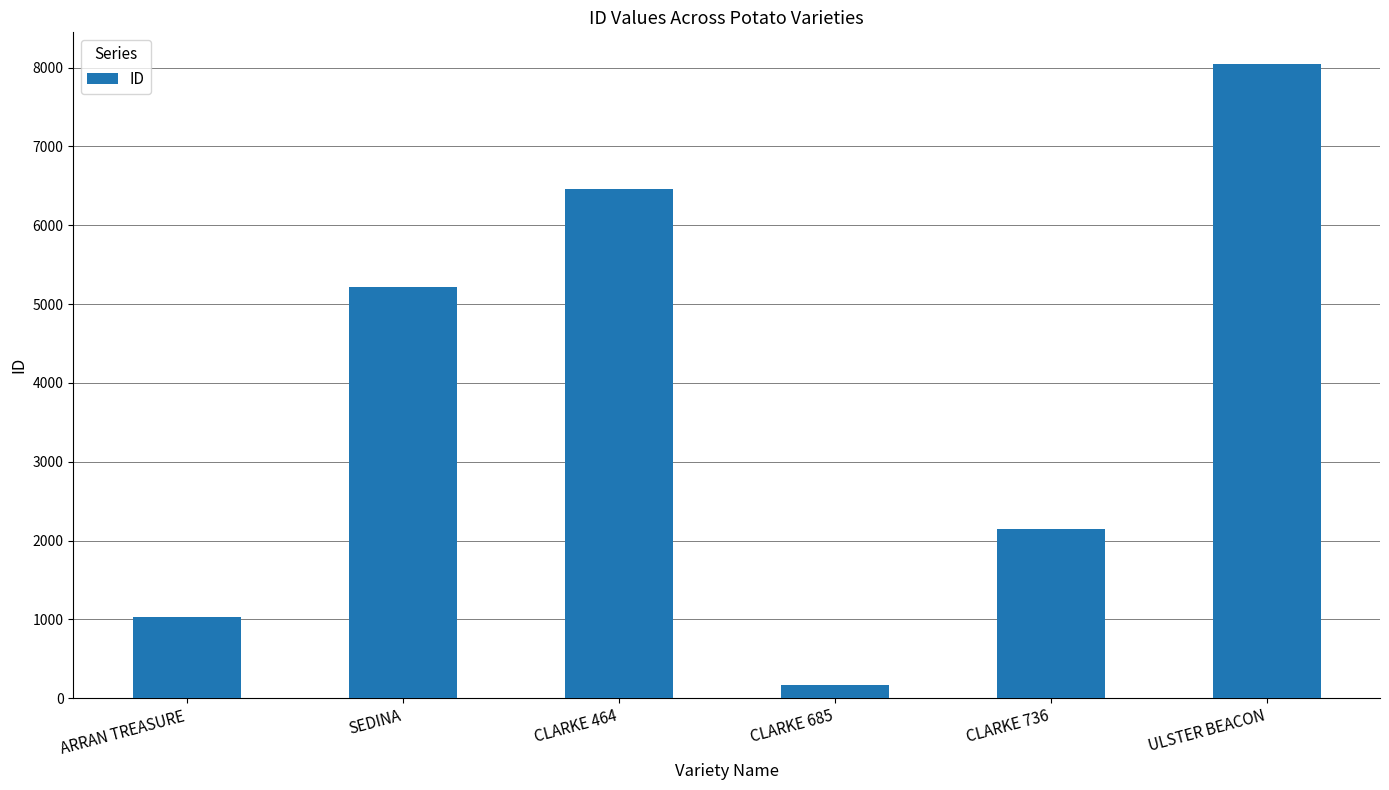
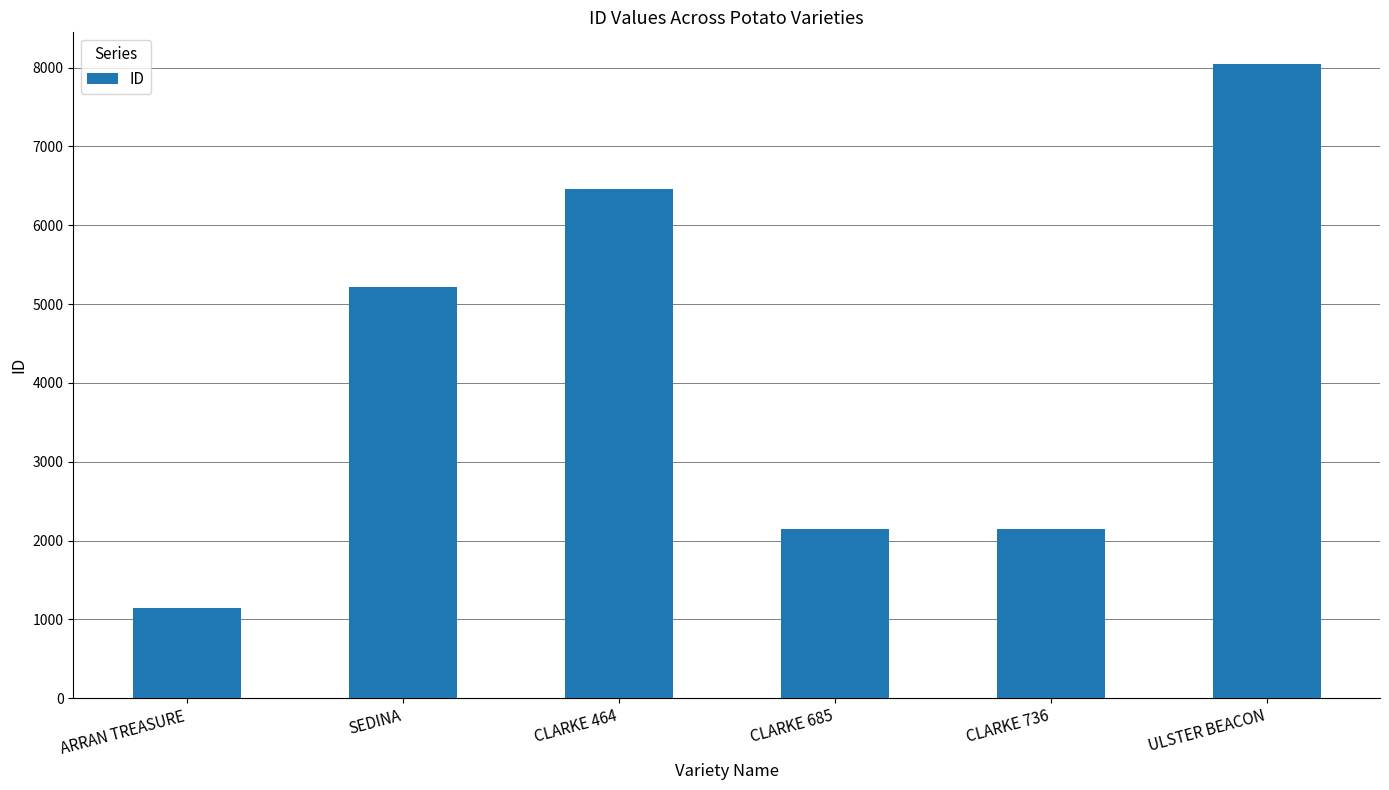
ARRAN TREASURE: 1000 -> 1100
CLARKE 685: 200 -> 2100
